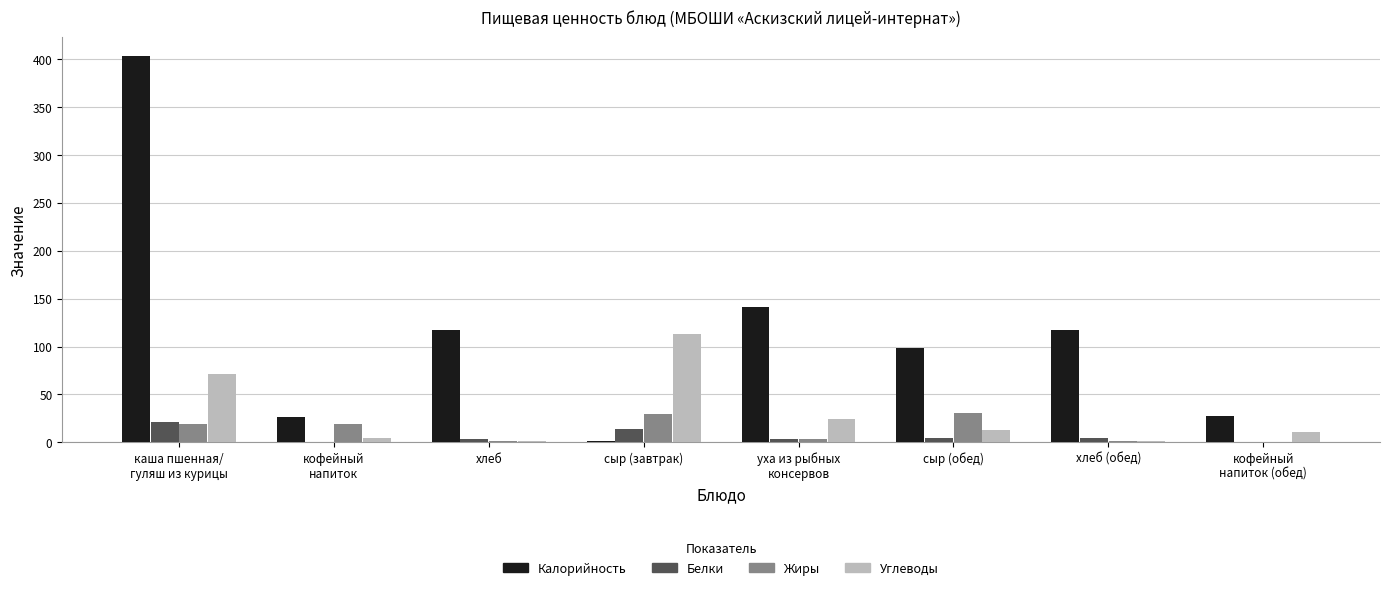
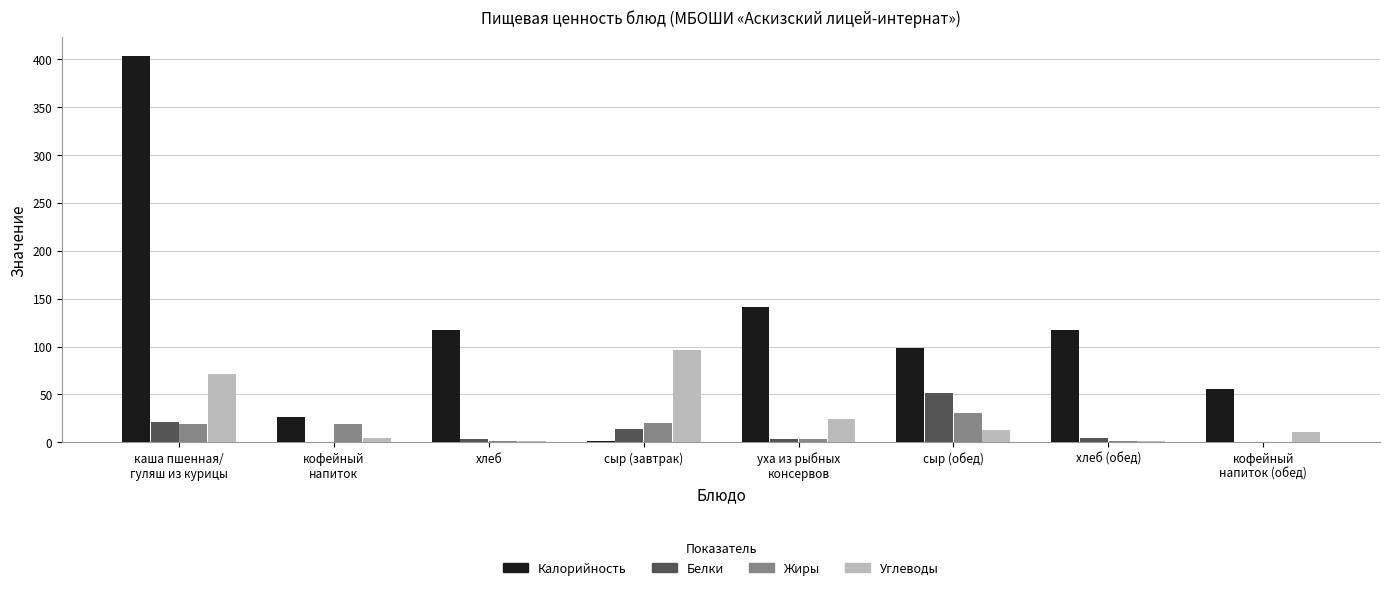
Жиры, сыр (завтрак): 30 -> 20
Углеводы, сыр (завтрак): 110 -> 100
Белки, сыр (обед): 10 -> 50
Калорийность, кофейный напиток (обед): 30 -> 60
